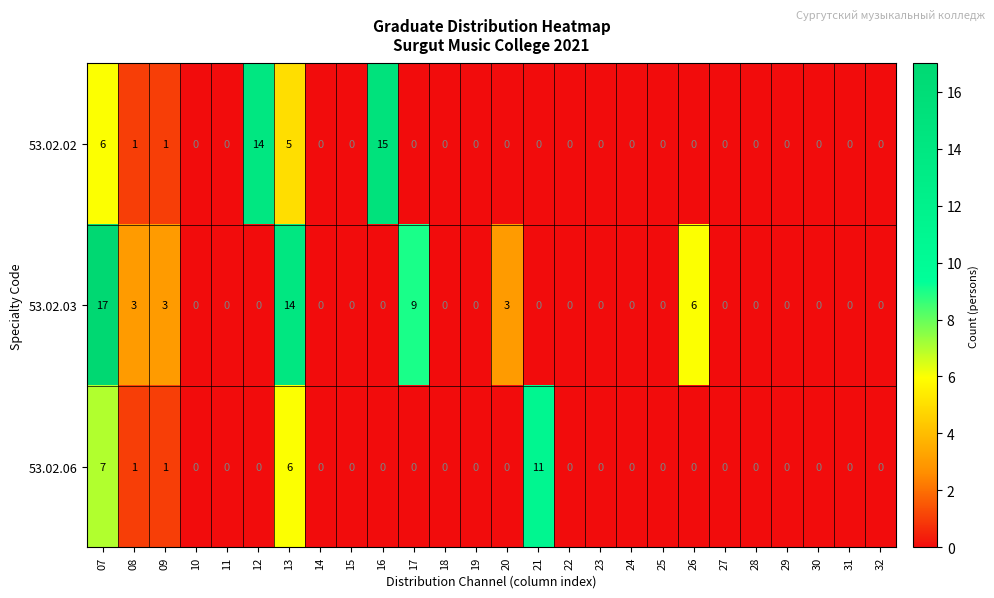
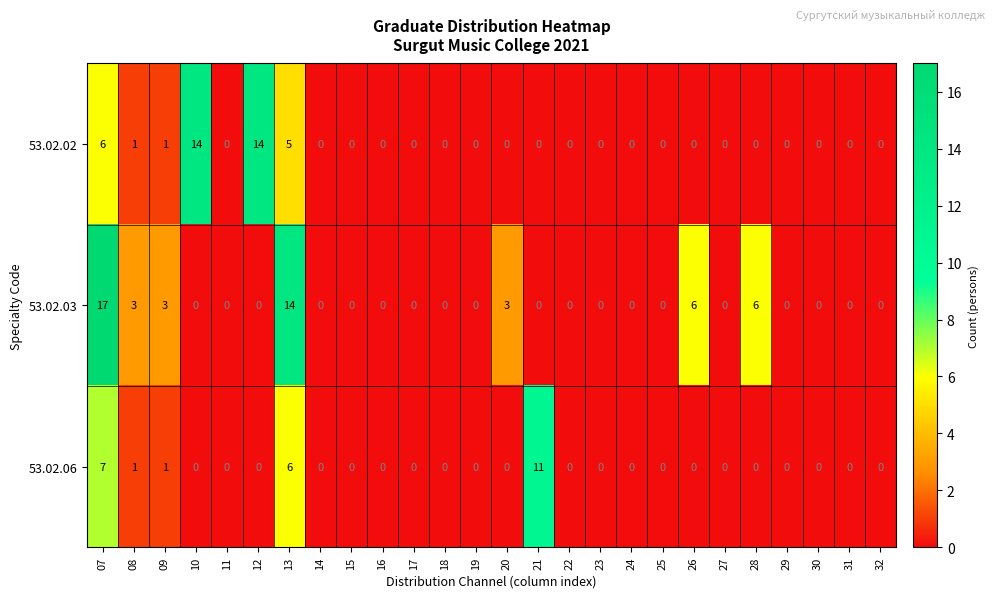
53.02.02, 10: 0 -> 14
53.02.02, 16: 15 -> 0
53.02.03, 17: 9 -> 0
53.02.03, 28: 0 -> 6
